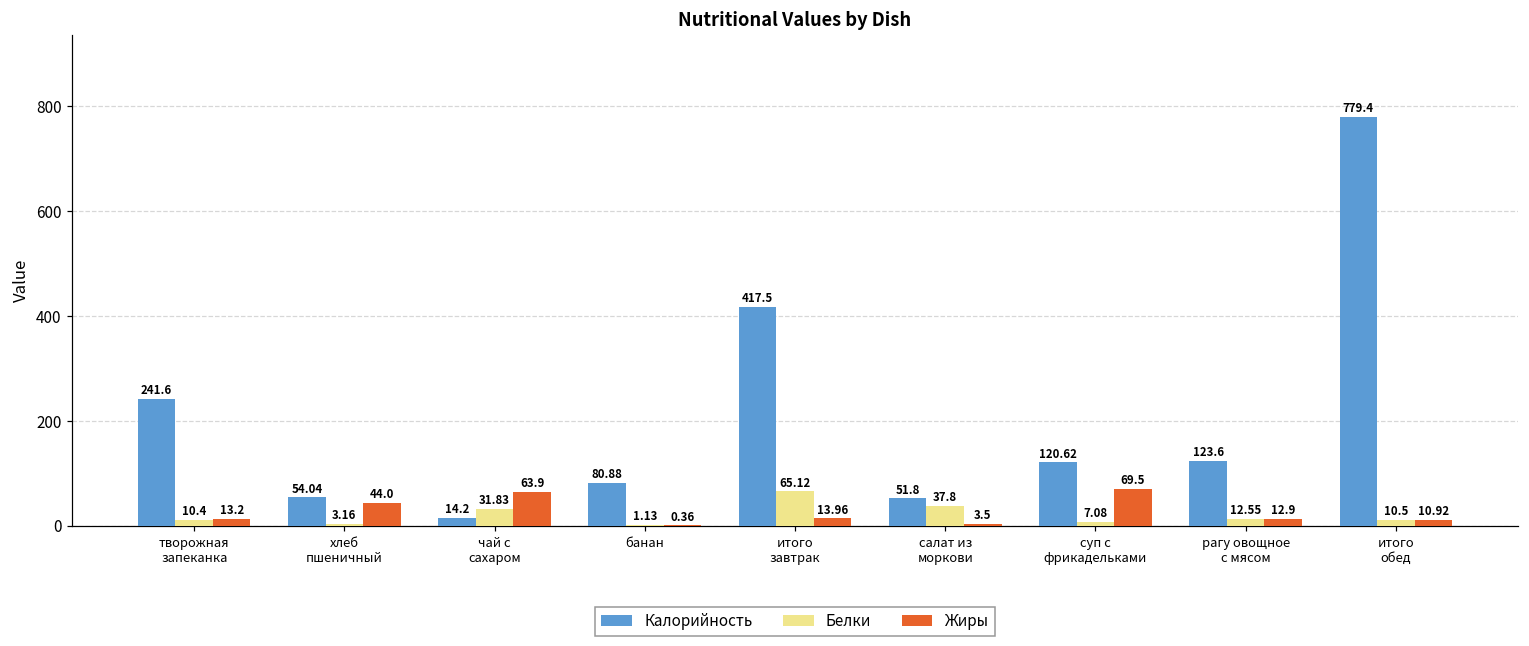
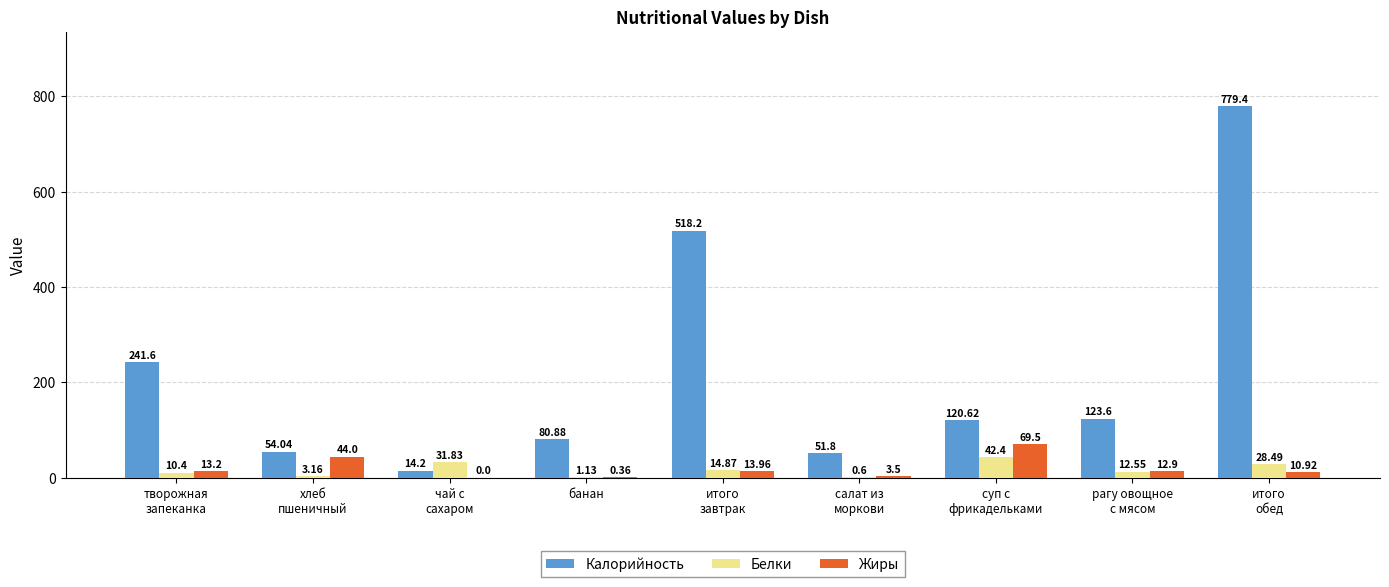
Жиры, чай с сахаром: 63.9 -> 0.0
Калорийность, итого завтрак: 417.5 -> 518.2
Белки, итого завтрак: 65.12 -> 14.87
Белки, салат из моркови: 37.8 -> 0.6
Белки, суп с фрикадельками: 7.08 -> 42.4
Белки, итого обед: 10.5 -> 28.49
